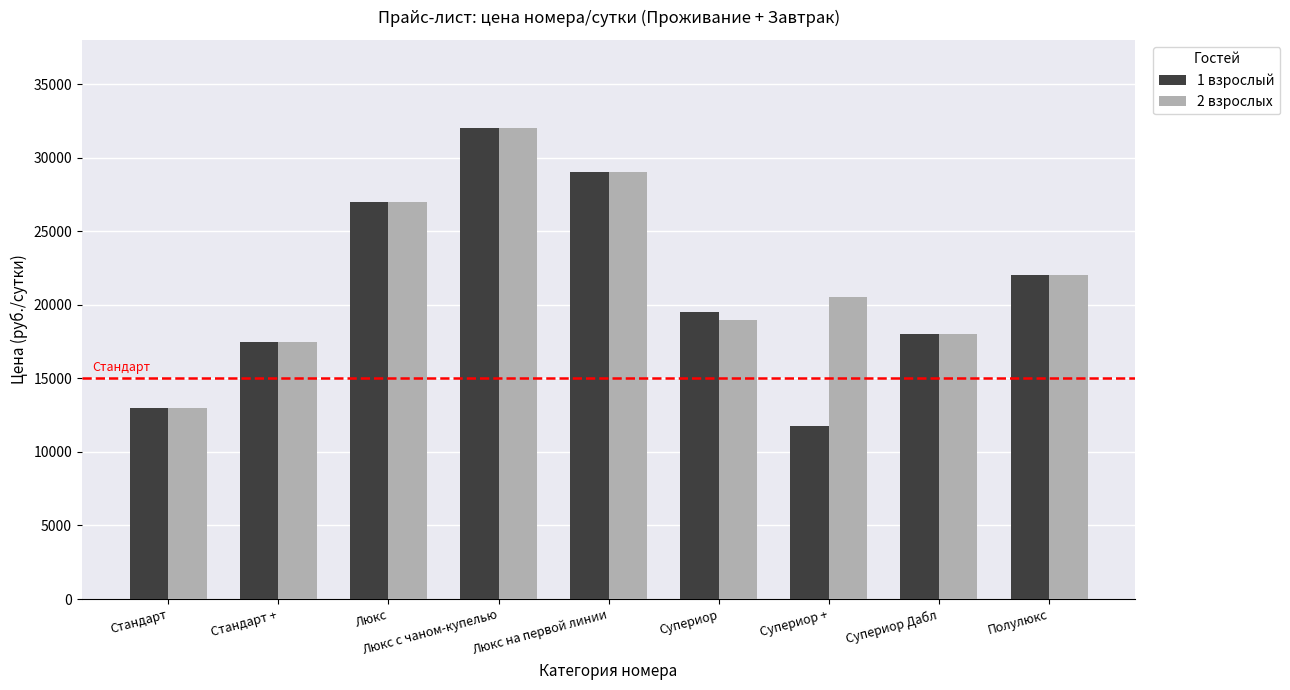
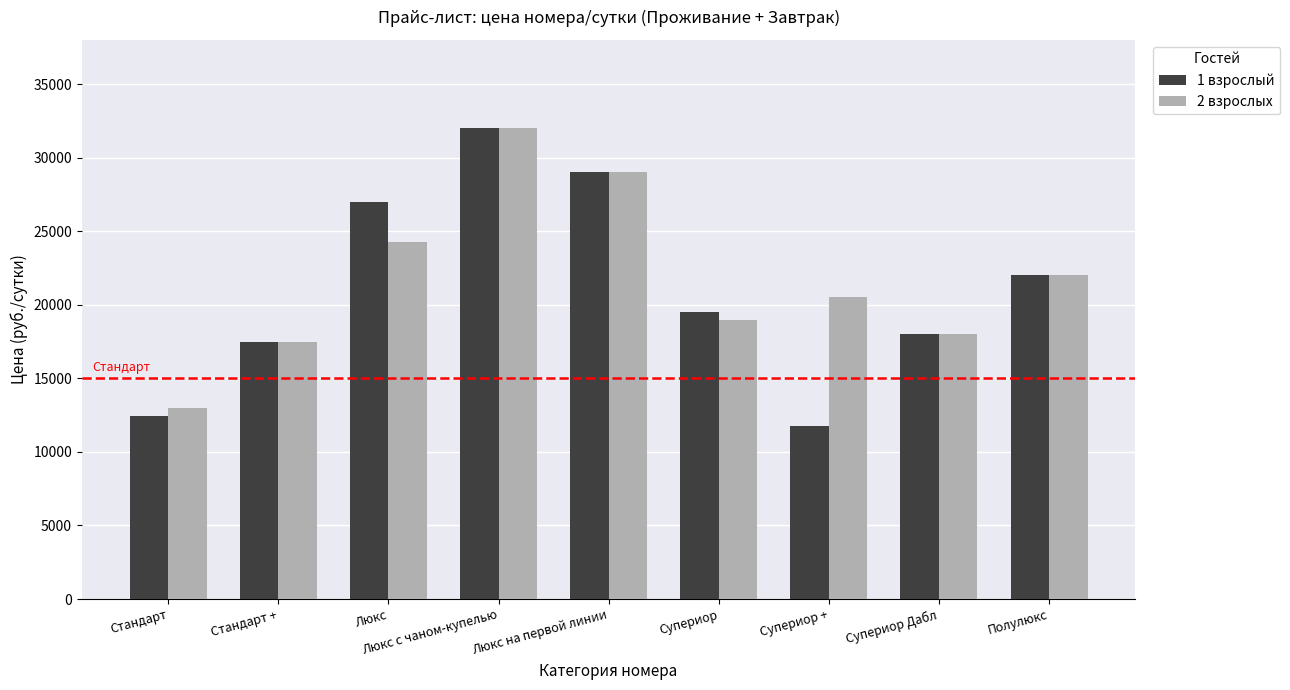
1 взрослый, Стандарт: 13000 -> 12400
2 взрослых, Люкс: 27000 -> 24300
